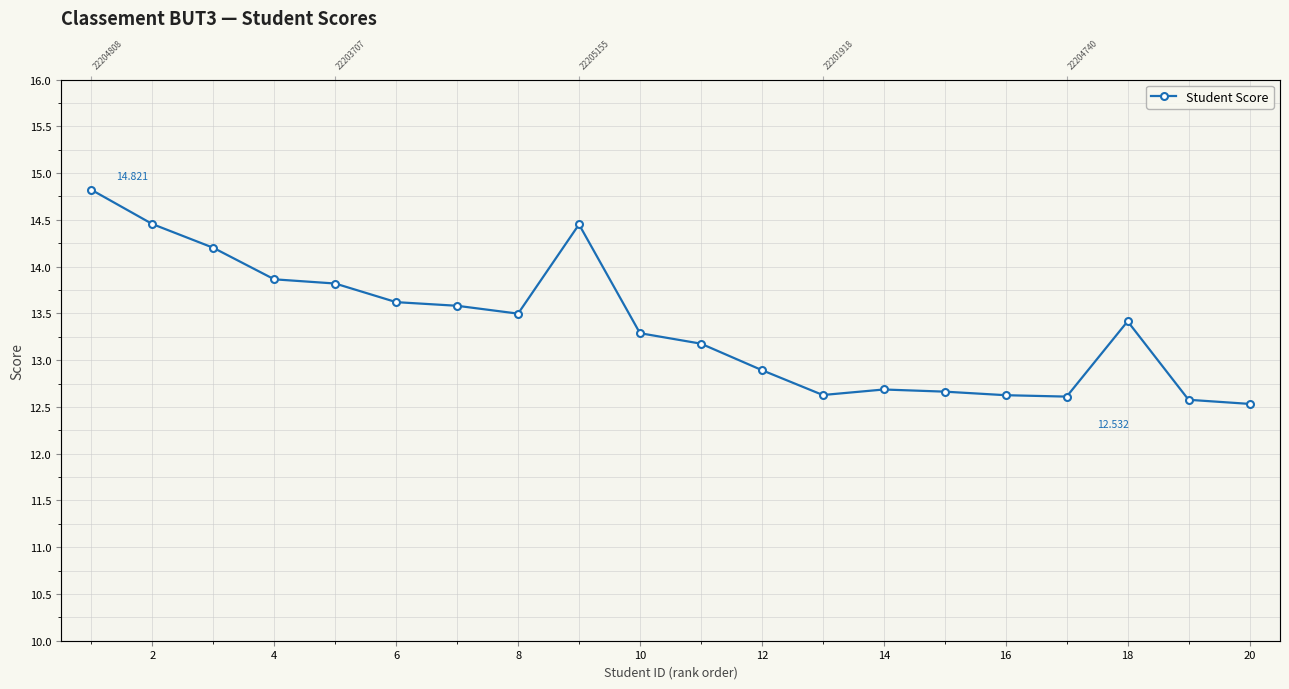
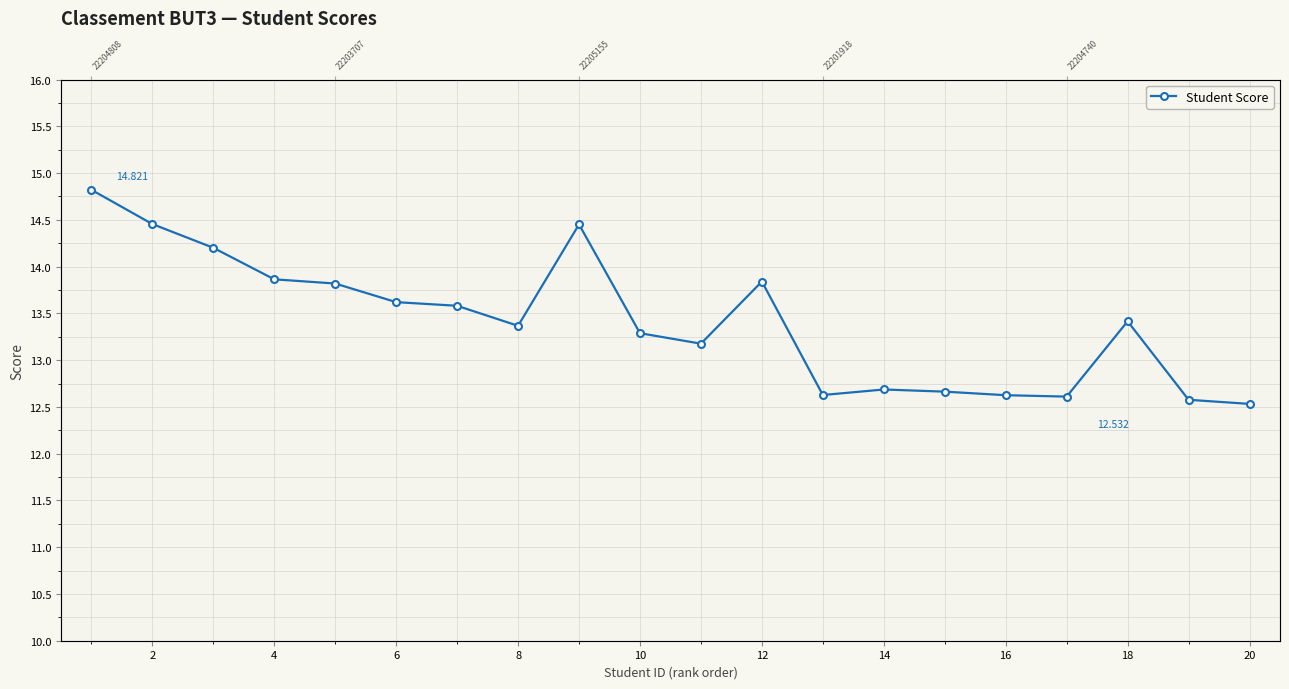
8: 13.5 -> 13.4
12: 12.9 -> 13.8
